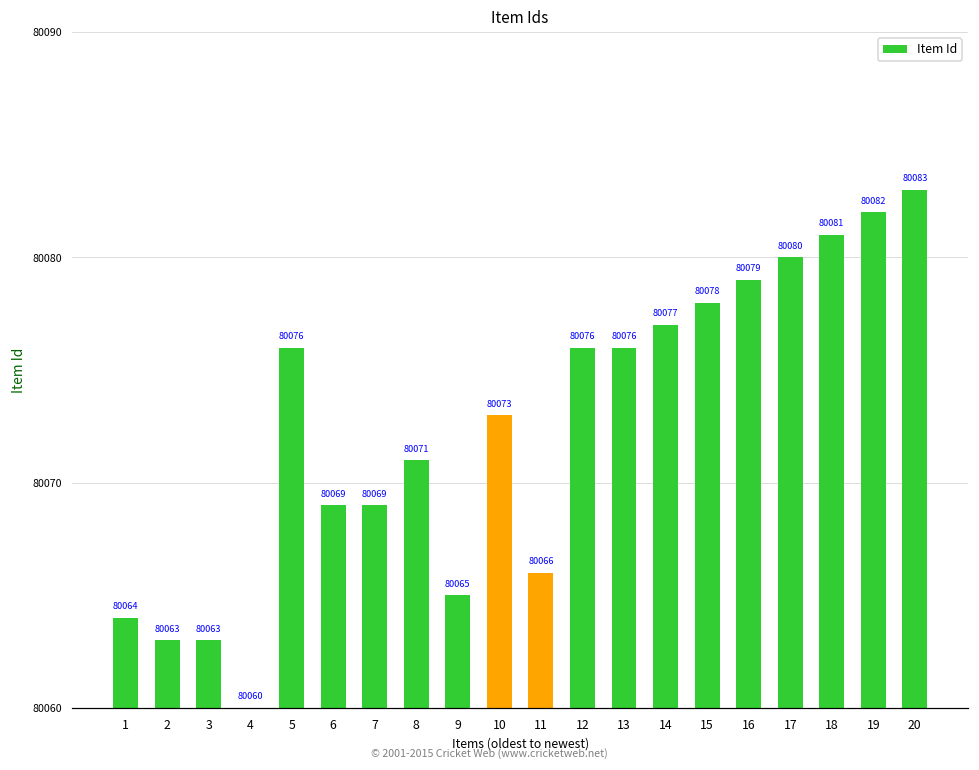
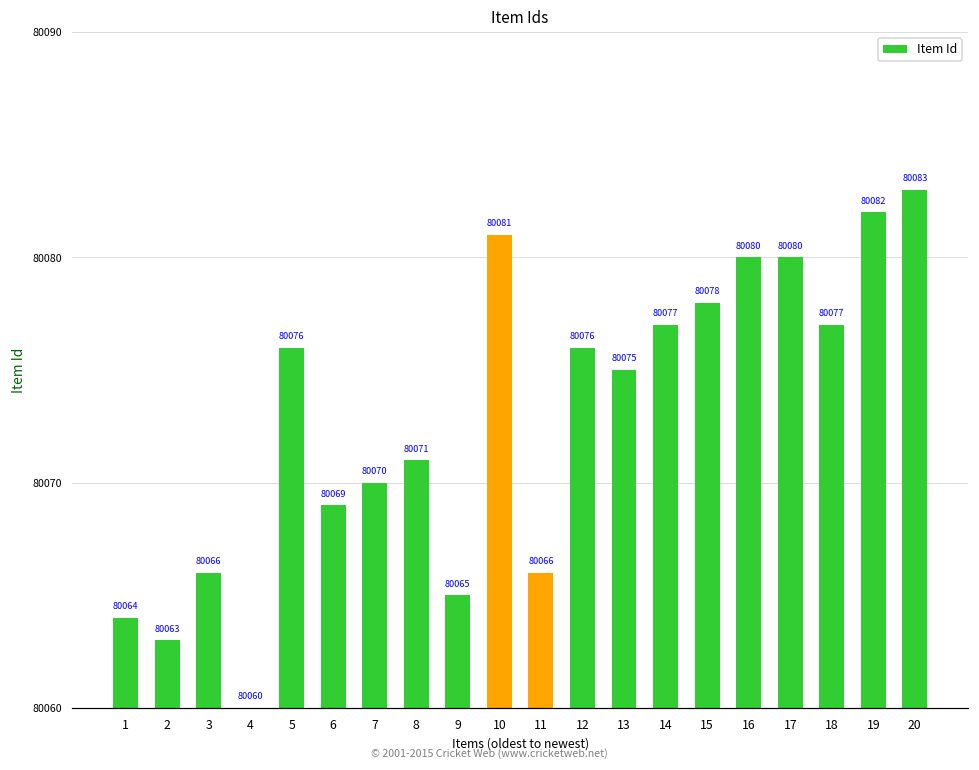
3: 80063 -> 80066
7: 80069 -> 80070
10: 80073 -> 80081
13: 80076 -> 80075
16: 80079 -> 80080
18: 80081 -> 80077
